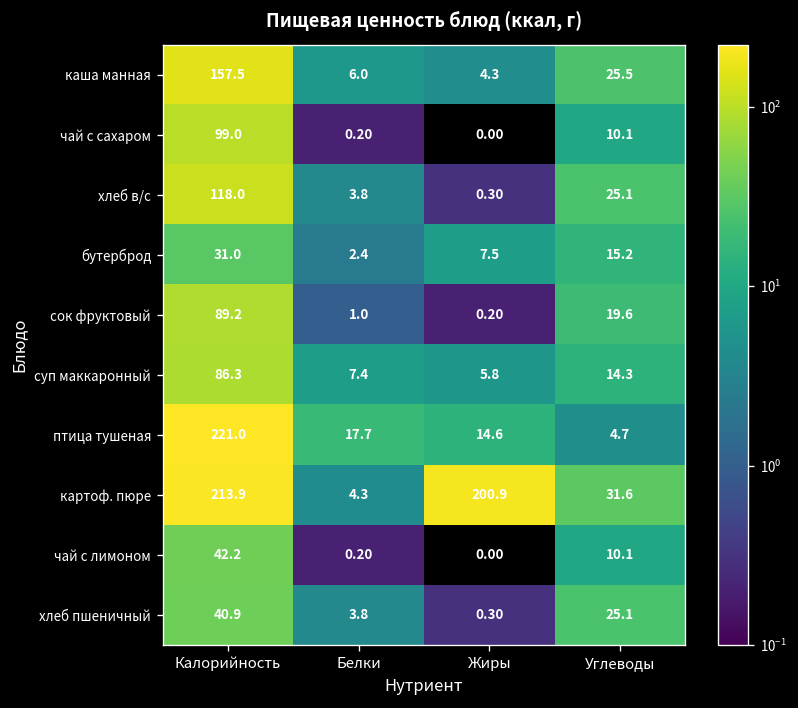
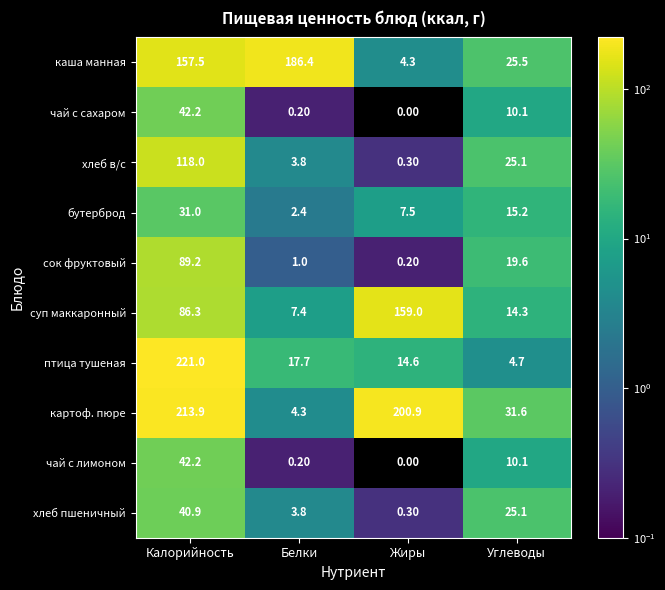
каша манная, Белки: 6.0 -> 186.4
чай с сахаром, Калорийность: 99.0 -> 42.2
суп маккаронный, Жиры: 5.8 -> 159.0
